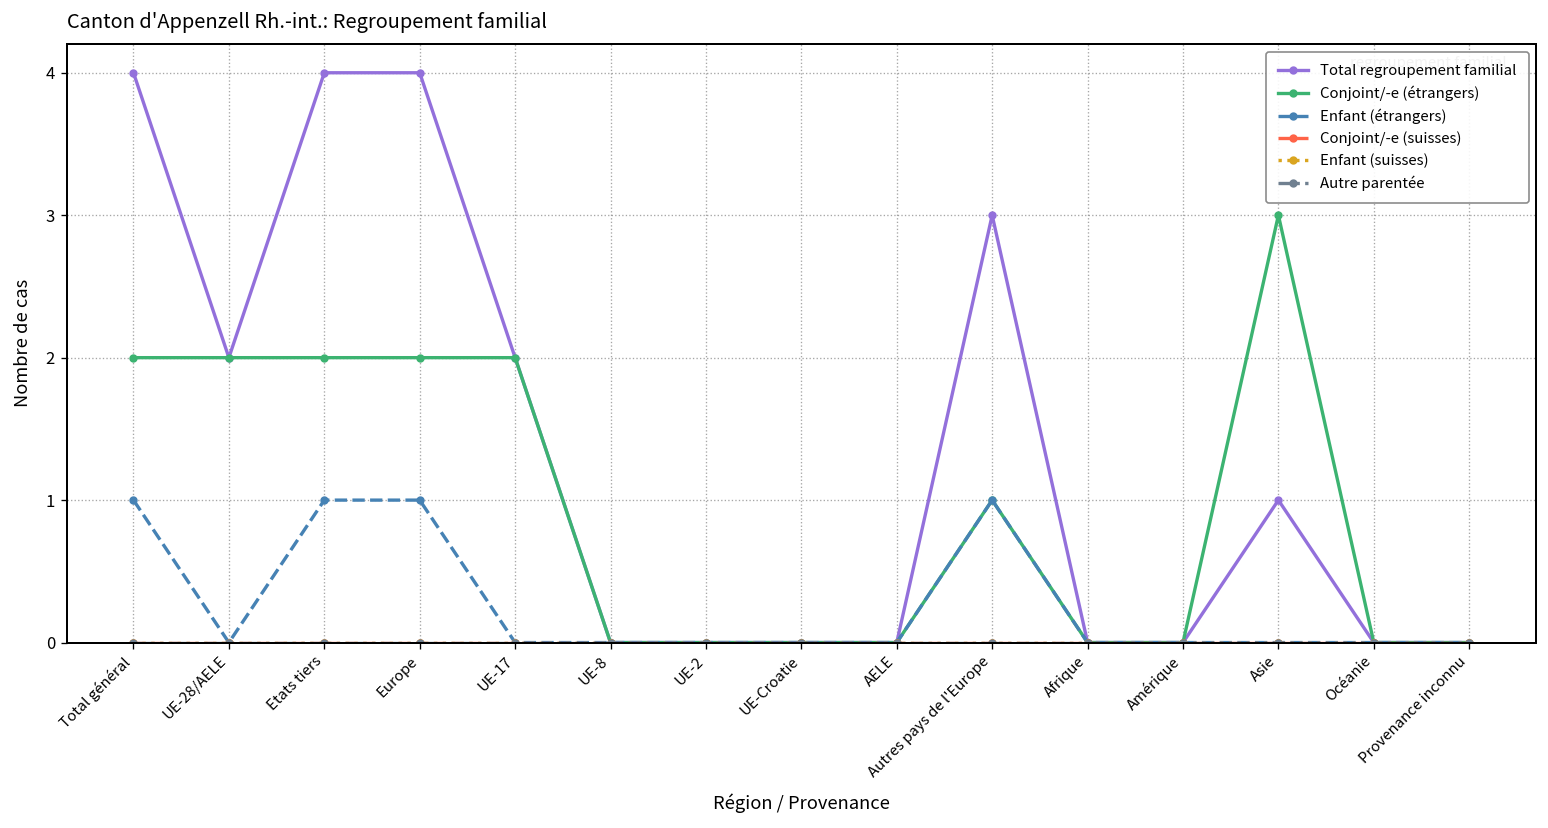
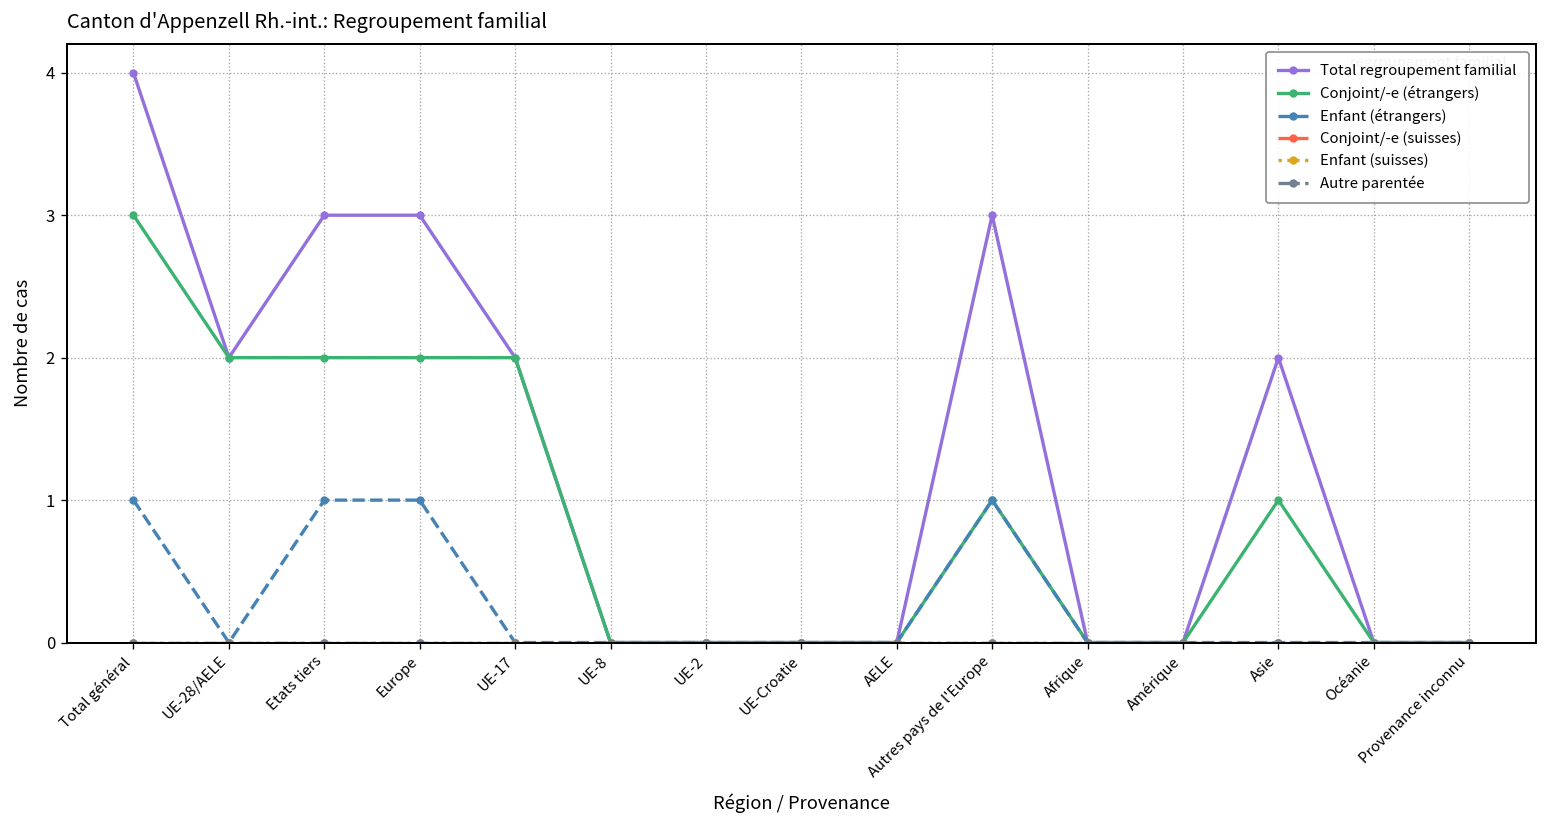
Conjoint/-e (étrangers), Total général: 2 -> 3
Total regroupement familial, Etats tiers: 4 -> 3
Total regroupement familial, Europe: 4 -> 3
Total regroupement familial, Asie: 1 -> 2
Conjoint/-e (étrangers), Asie: 3 -> 1
